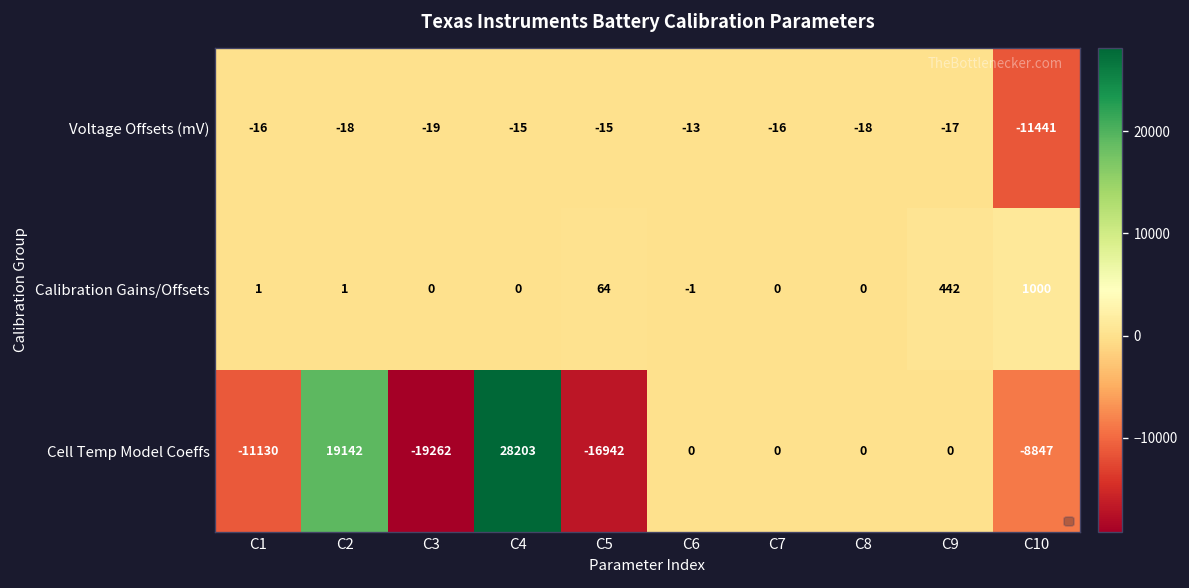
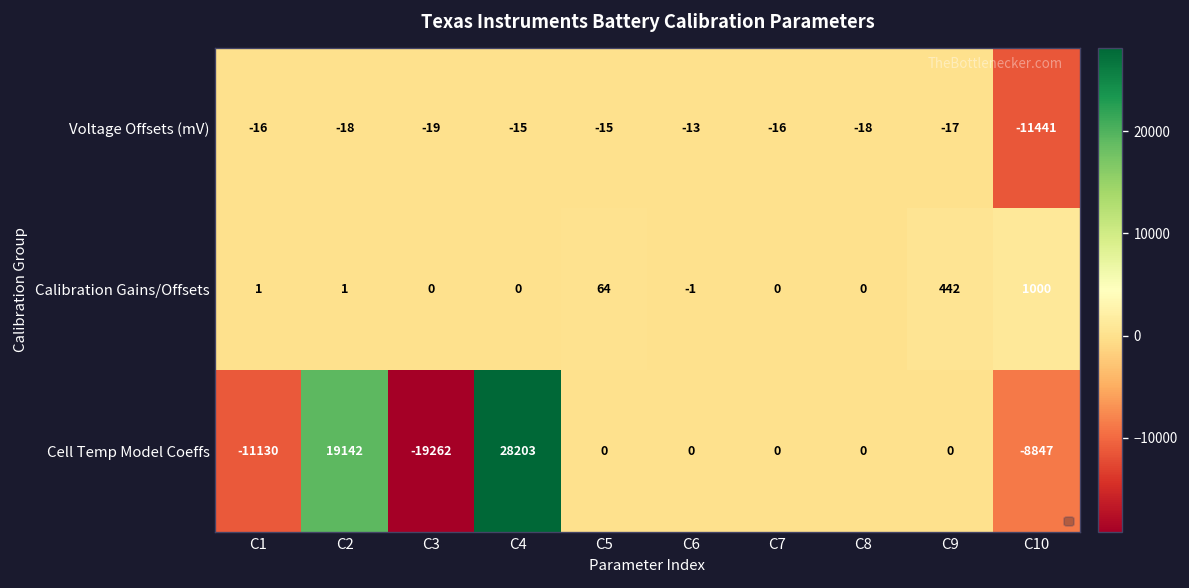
Cell Temp Model Coeffs, C5: -16942 -> 0
